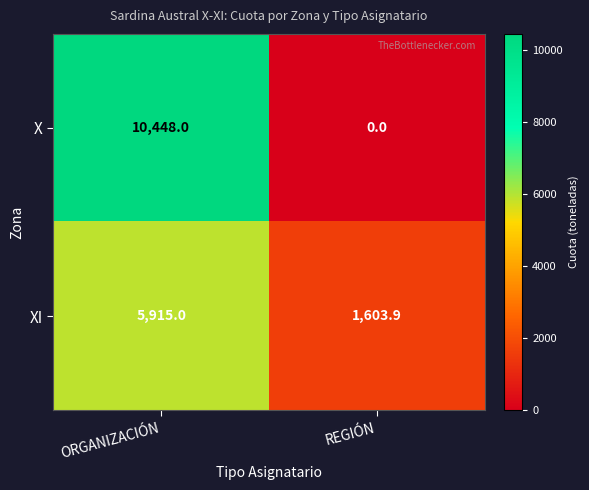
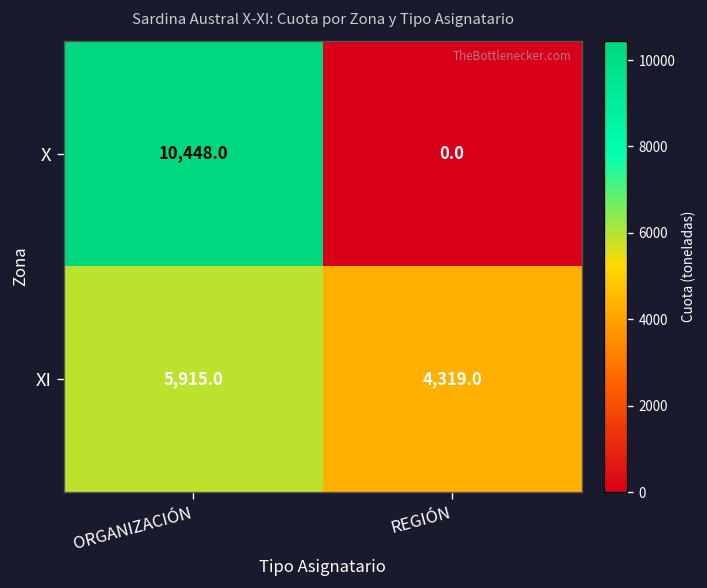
XI, REGIÓN: 1,603.9 -> 4,319.0
